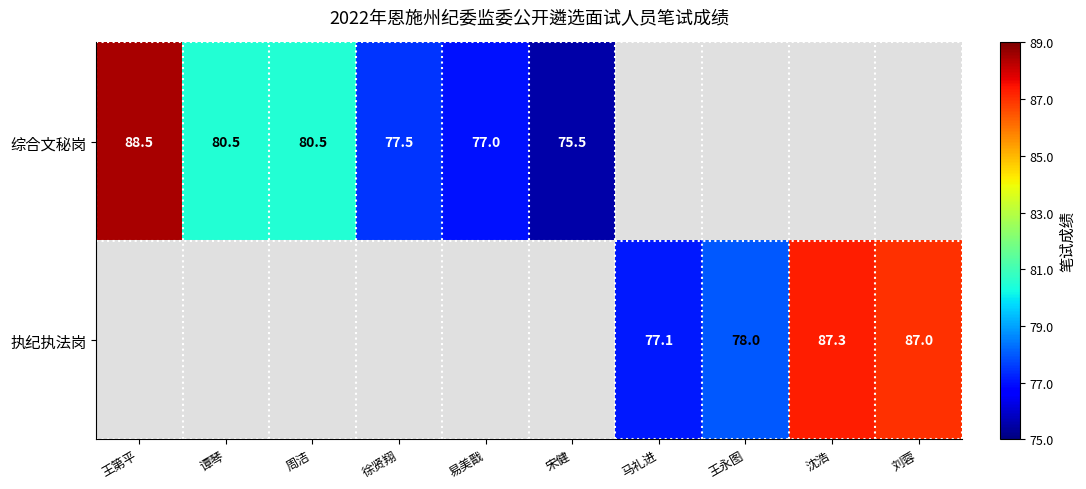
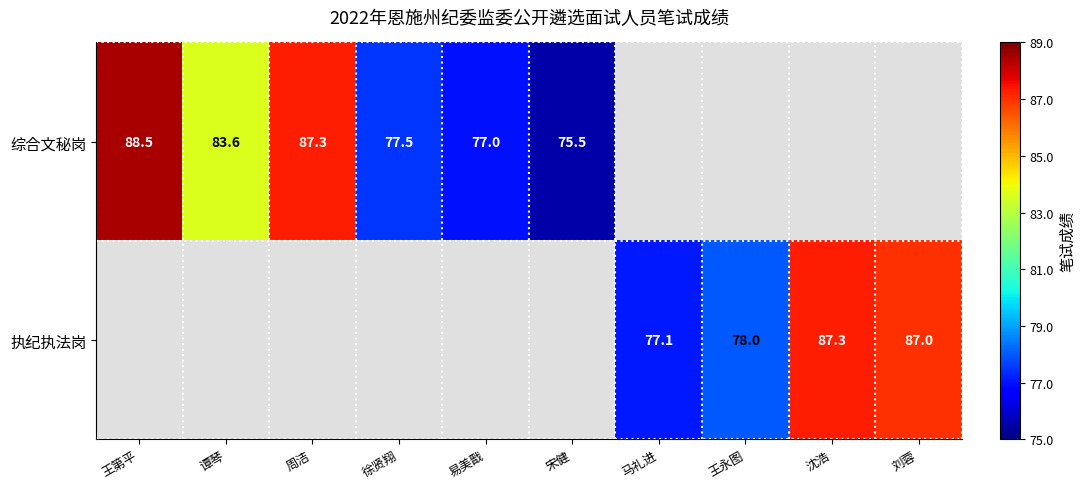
综合文秘岗, 谭琴: 80.5 -> 83.6
综合文秘岗, 周洁: 80.5 -> 87.3
